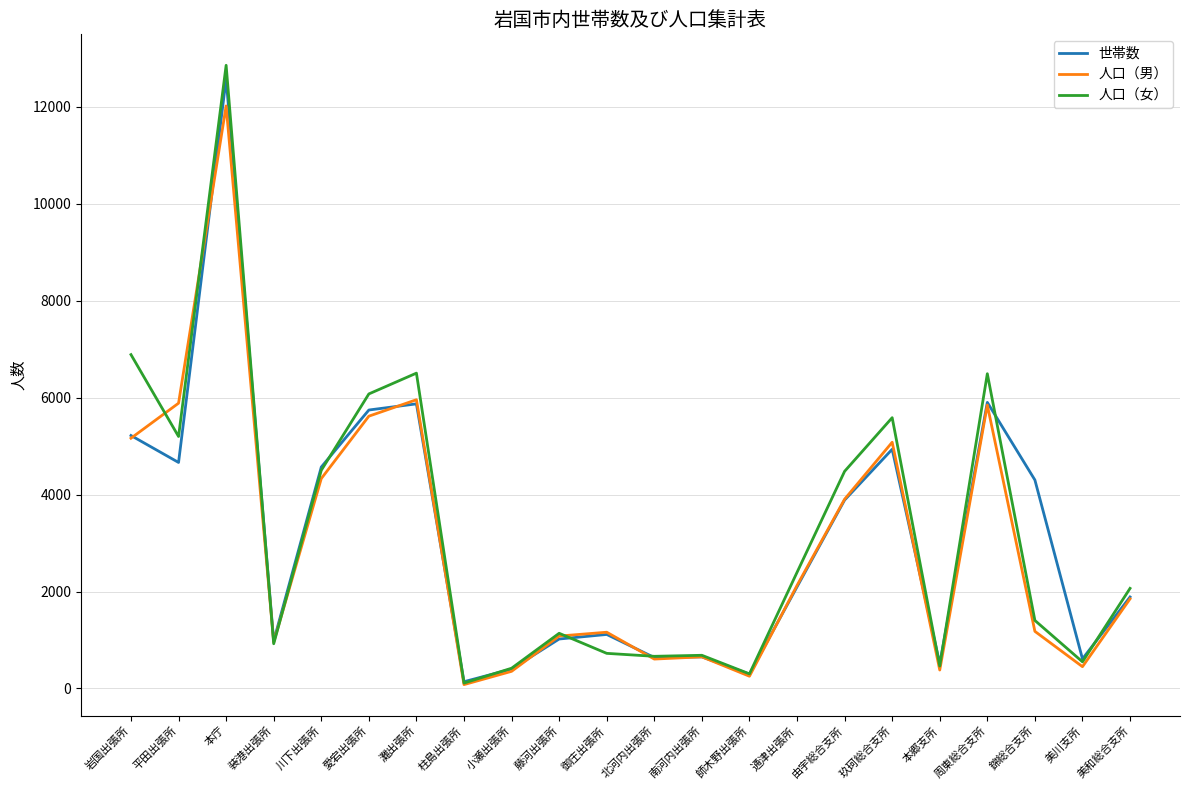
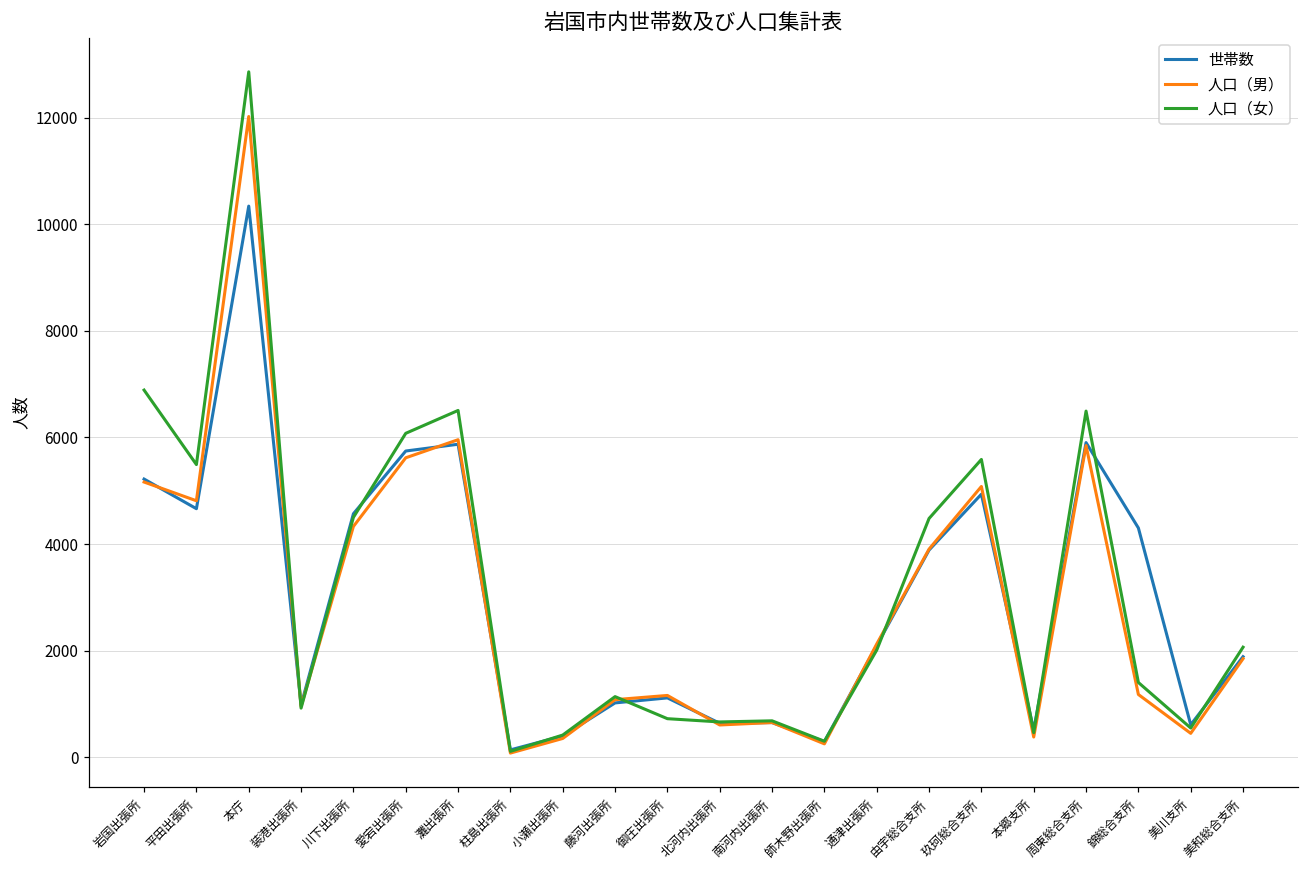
人口（男）, 平田出張所: 5900 -> 4800
人口（女）, 平田出張所: 5200 -> 5500
世帯数, 本庁: 12600 -> 10300
人口（女）, 通津出張所: 2400 -> 2000
